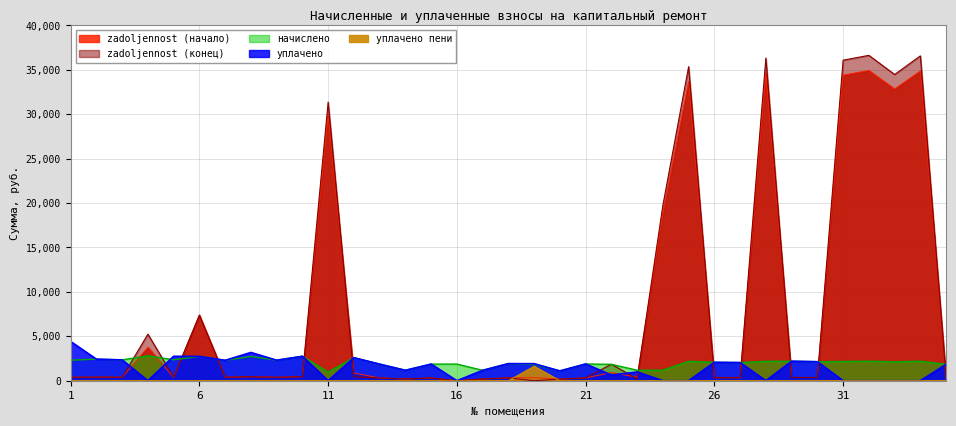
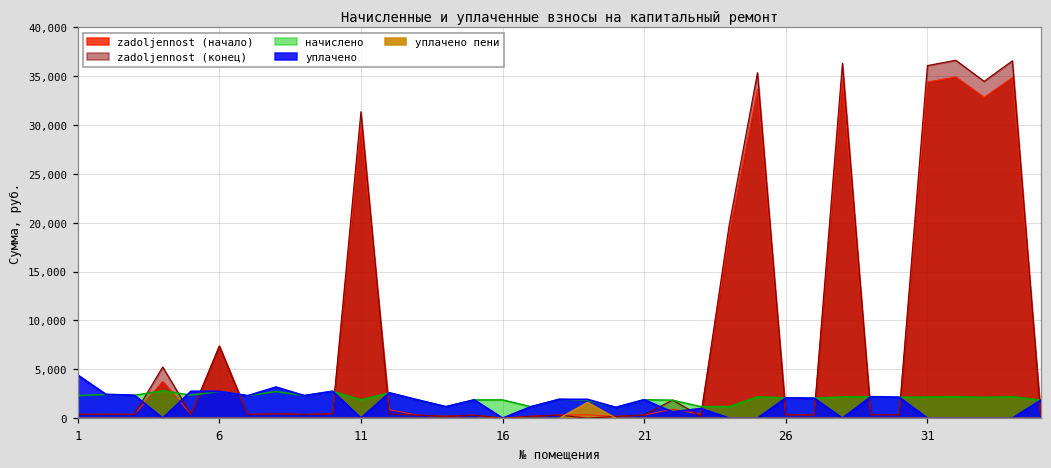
начислено, 11: 1,000 -> 2,000
